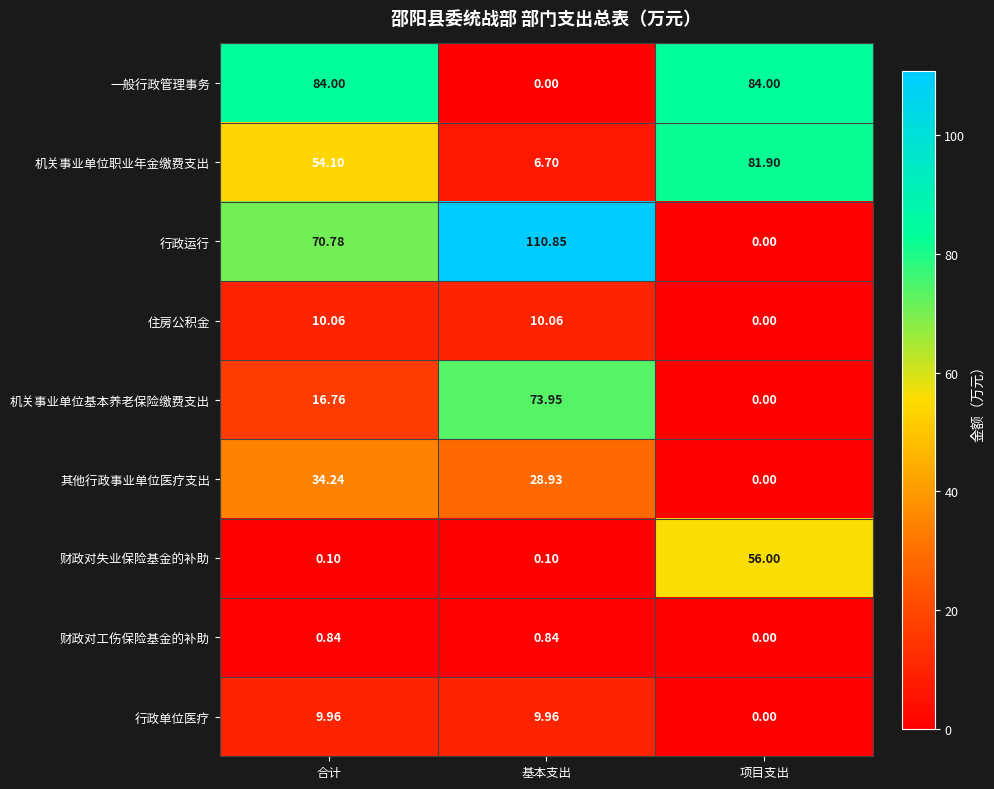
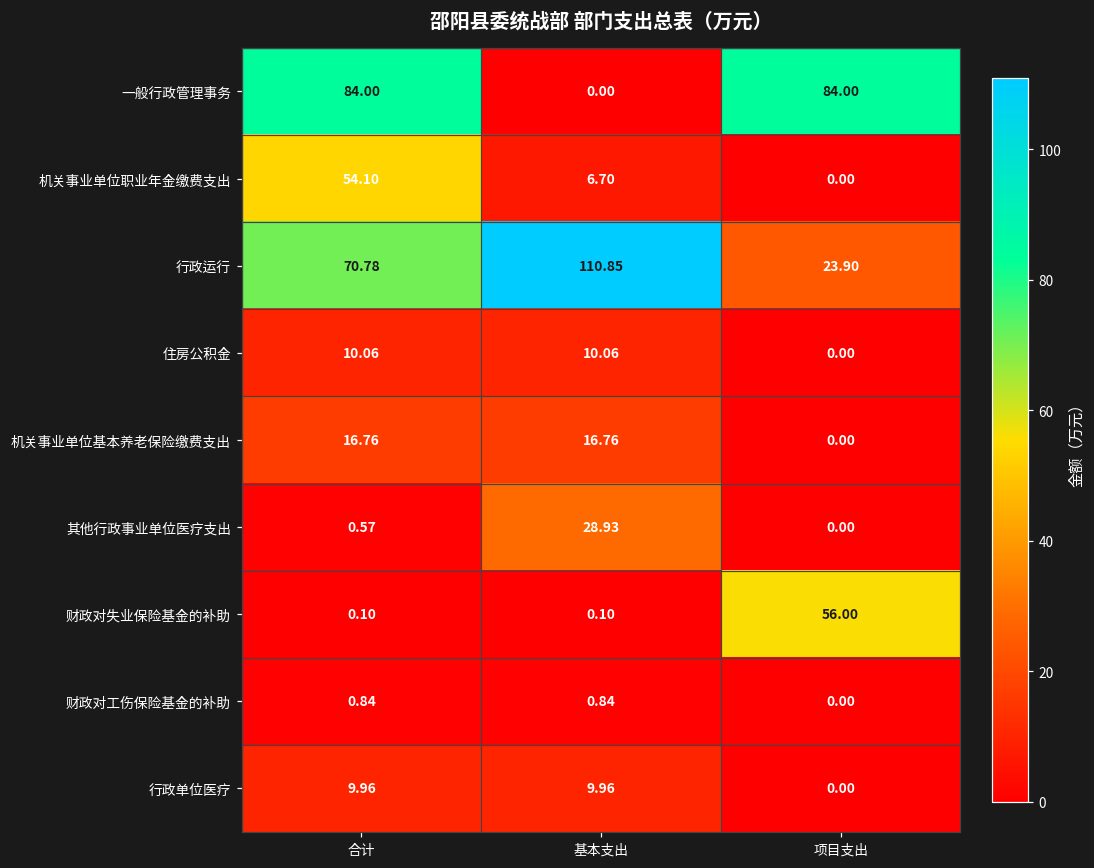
机关事业单位职业年金缴费支出, 项目支出: 81.90 -> 0.00
行政运行, 项目支出: 0.00 -> 23.90
机关事业单位基本养老保险缴费支出, 基本支出: 73.95 -> 16.76
其他行政事业单位医疗支出, 合计: 34.24 -> 0.57
